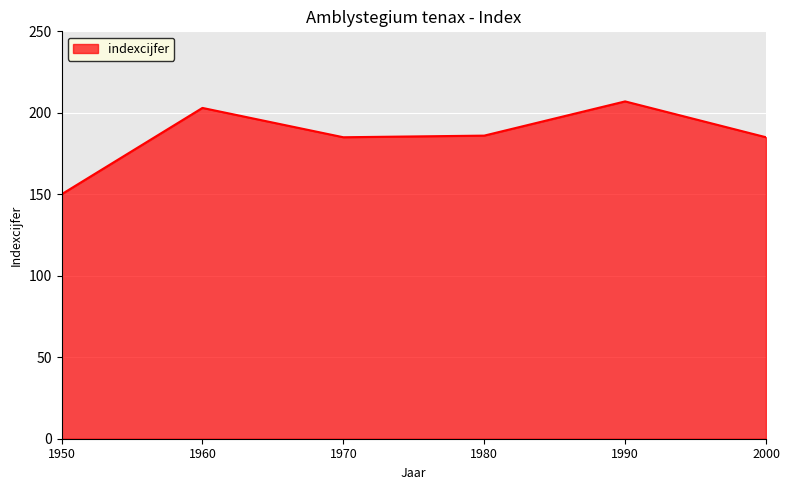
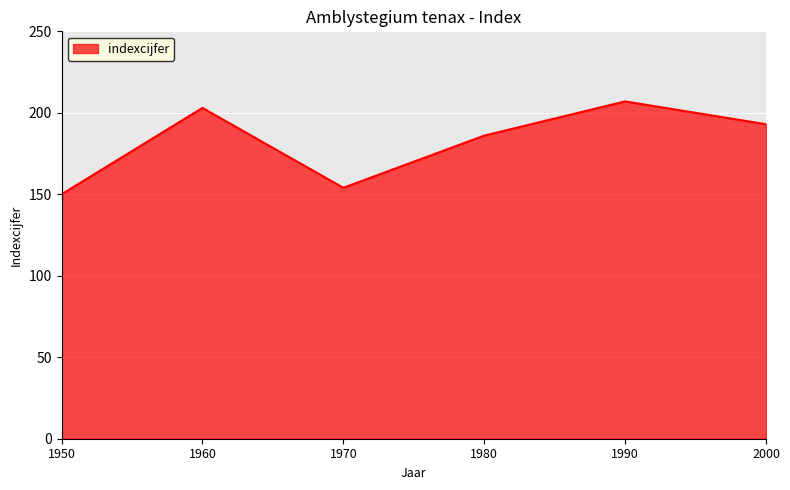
1970: 185 -> 154
2000: 185 -> 193
